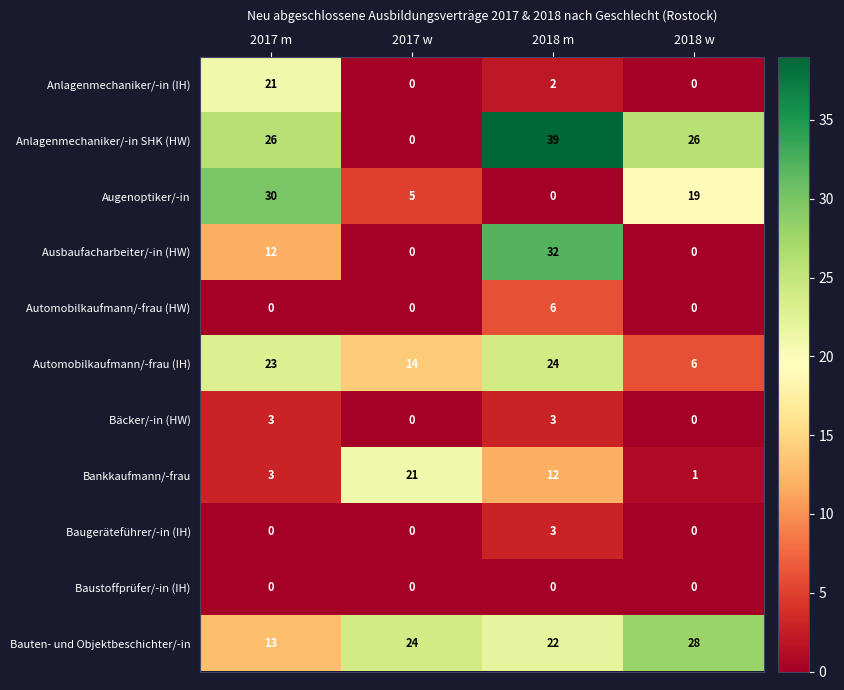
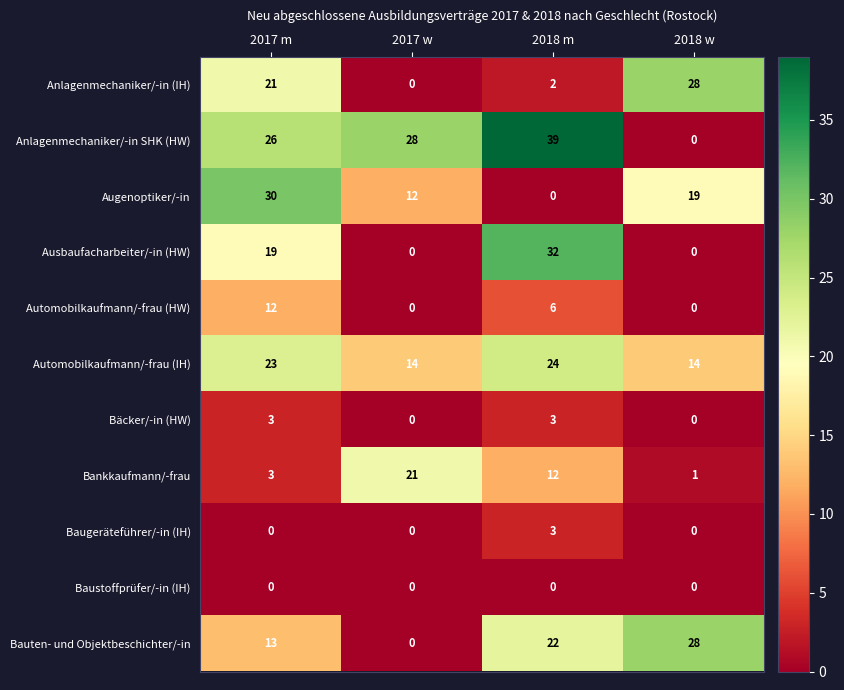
Anlagenmechaniker/-in (IH), 2018 w: 0 -> 28
Anlagenmechaniker/-in SHK (HW), 2017 w: 0 -> 28
Anlagenmechaniker/-in SHK (HW), 2018 w: 26 -> 0
Augenoptiker/-in, 2017 w: 5 -> 12
Ausbaufacharbeiter/-in (HW), 2017 m: 12 -> 19
Automobilkaufmann/-frau (HW), 2017 m: 0 -> 12
Automobilkaufmann/-frau (IH), 2018 w: 6 -> 14
Bauten- und Objektbeschichter/-in, 2017 w: 24 -> 0
